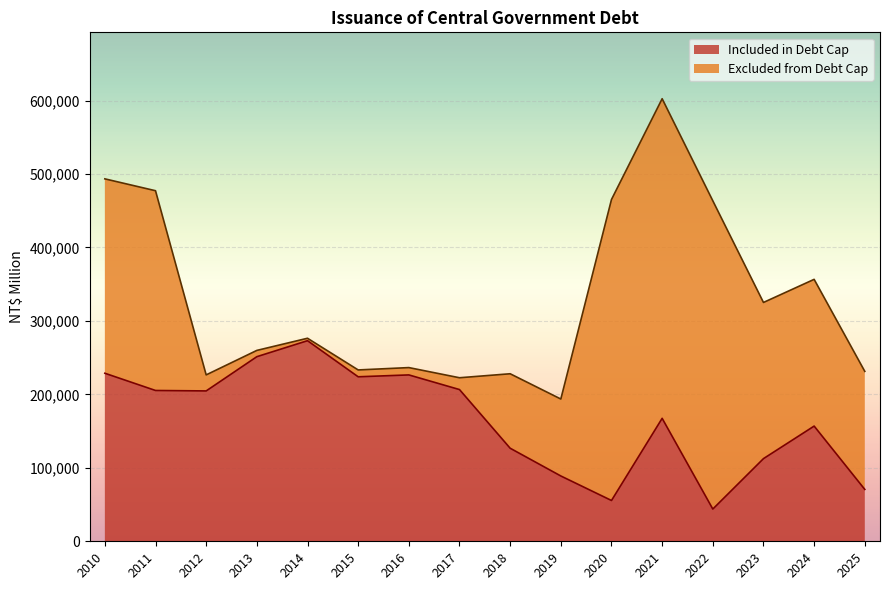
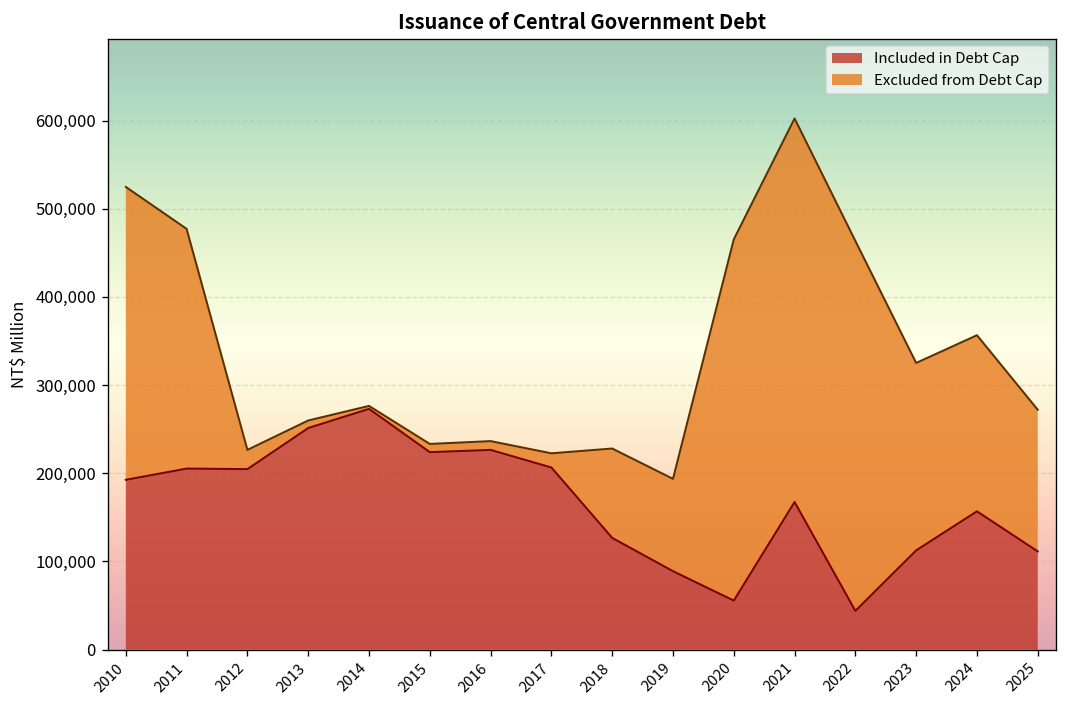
Included in Debt Cap, 2010: 230,000 -> 190,000
Excluded from Debt Cap, 2010: 260,000 -> 330,000
Included in Debt Cap, 2025: 70,000 -> 110,000
